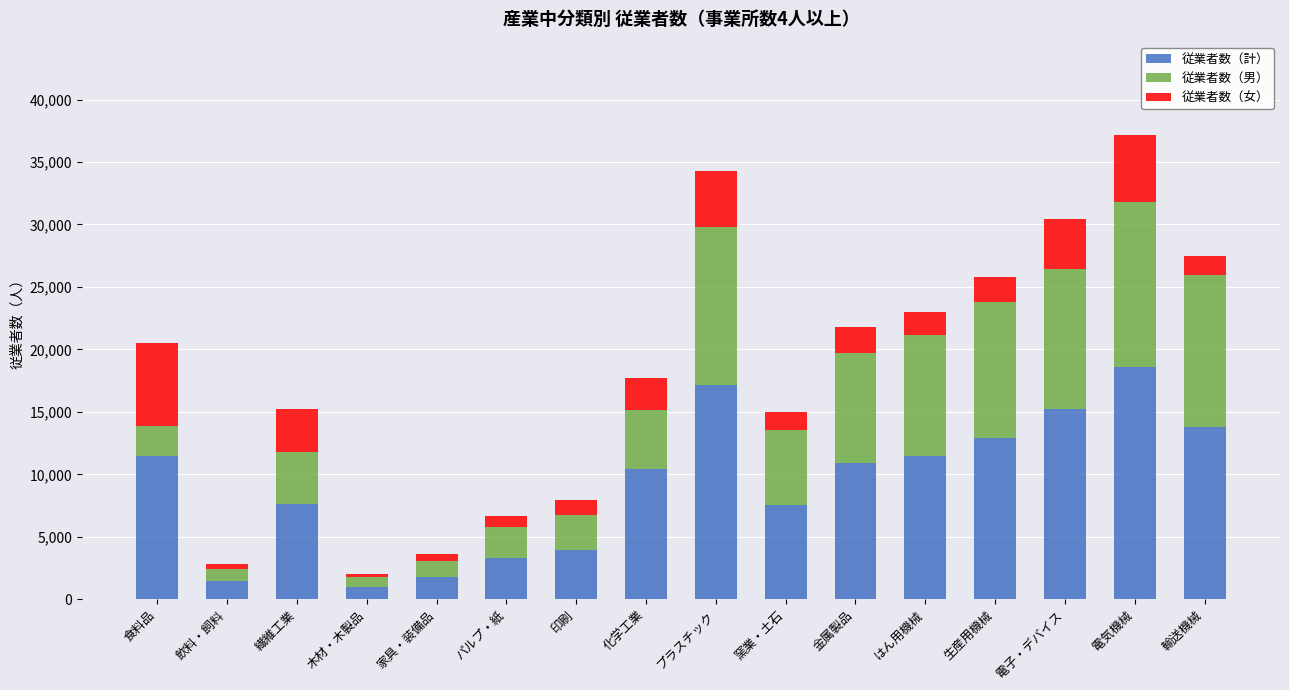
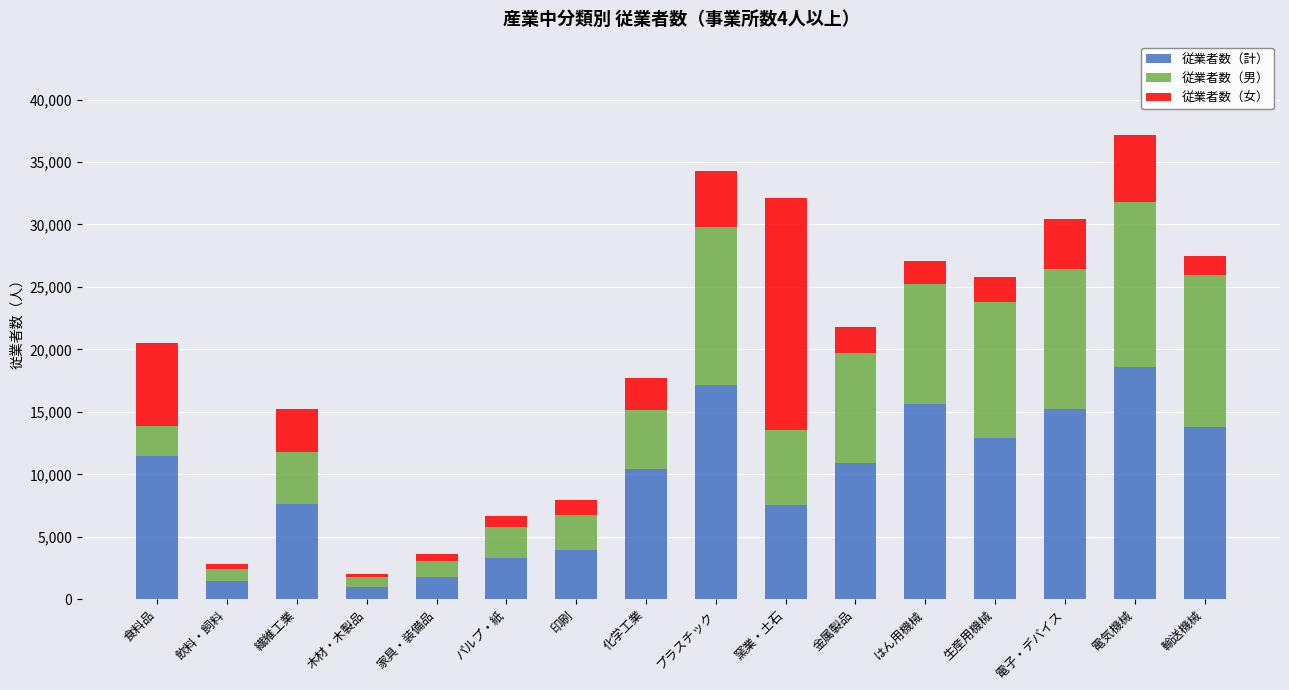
従業者数（女）, 窯業・土石: 1,400 -> 18,500
従業者数（計）, はん用機械: 11,500 -> 15,600
